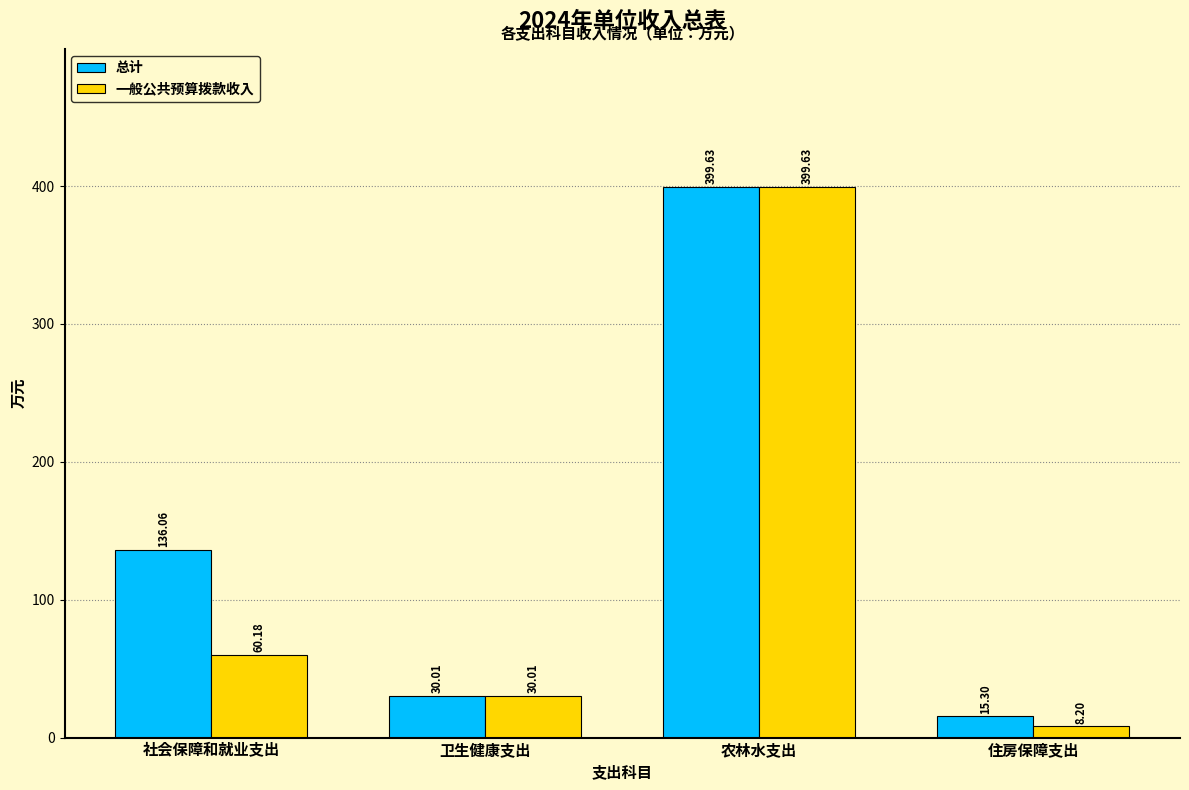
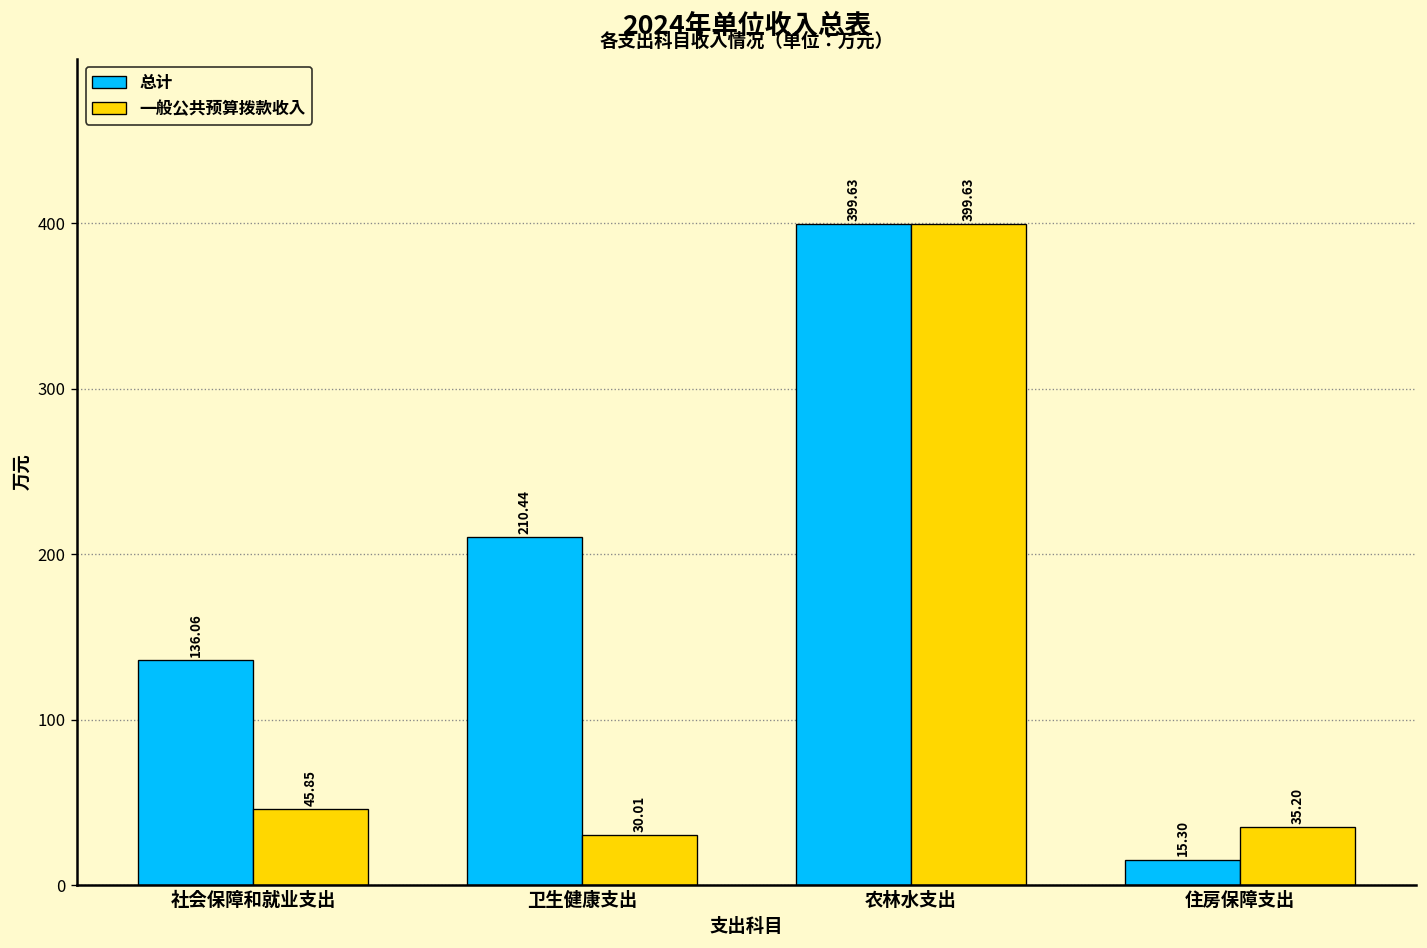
一般公共预算拨款收入, 社会保障和就业支出: 60.18 -> 45.85
总计, 卫生健康支出: 30.01 -> 210.44
一般公共预算拨款收入, 住房保障支出: 8.20 -> 35.20
